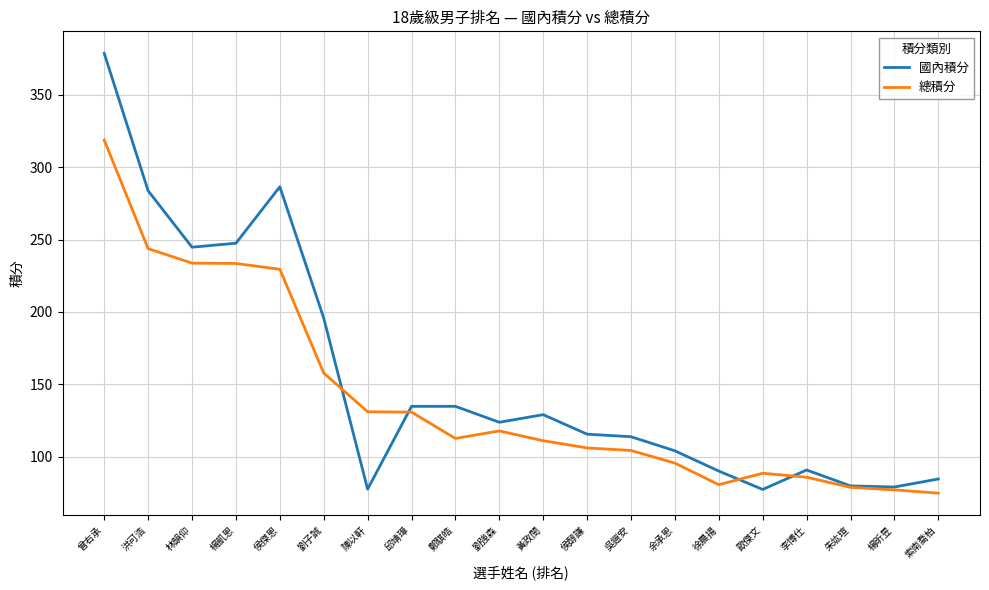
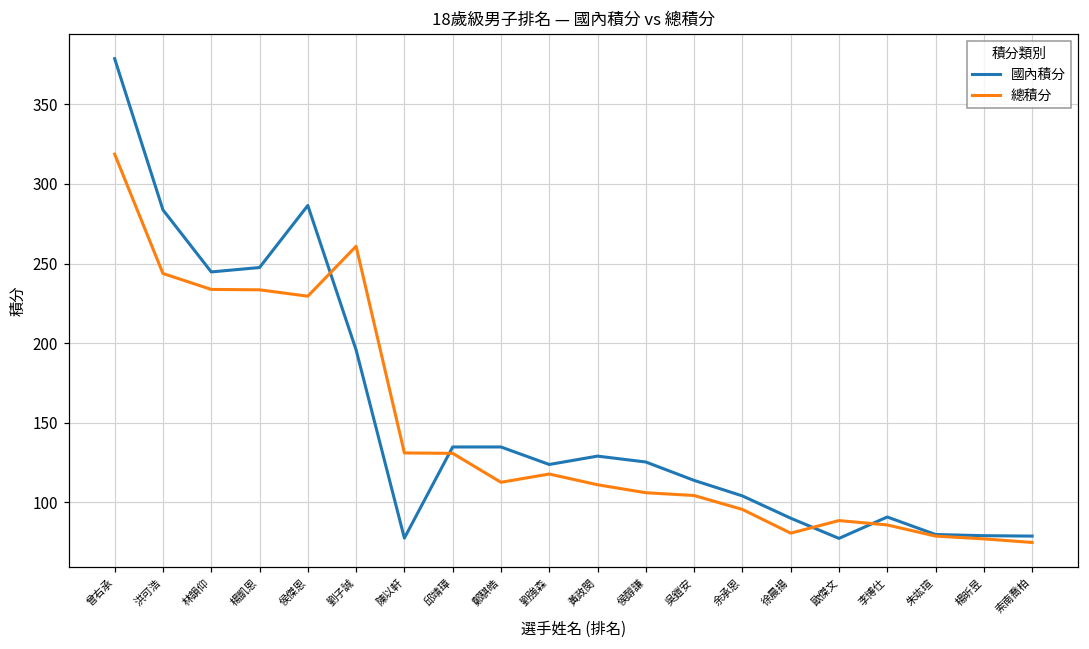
總積分, 劉子誠: 158 -> 261
國內積分, 侯醇謙: 116 -> 125
國內積分, 索南喬柏: 85 -> 79
